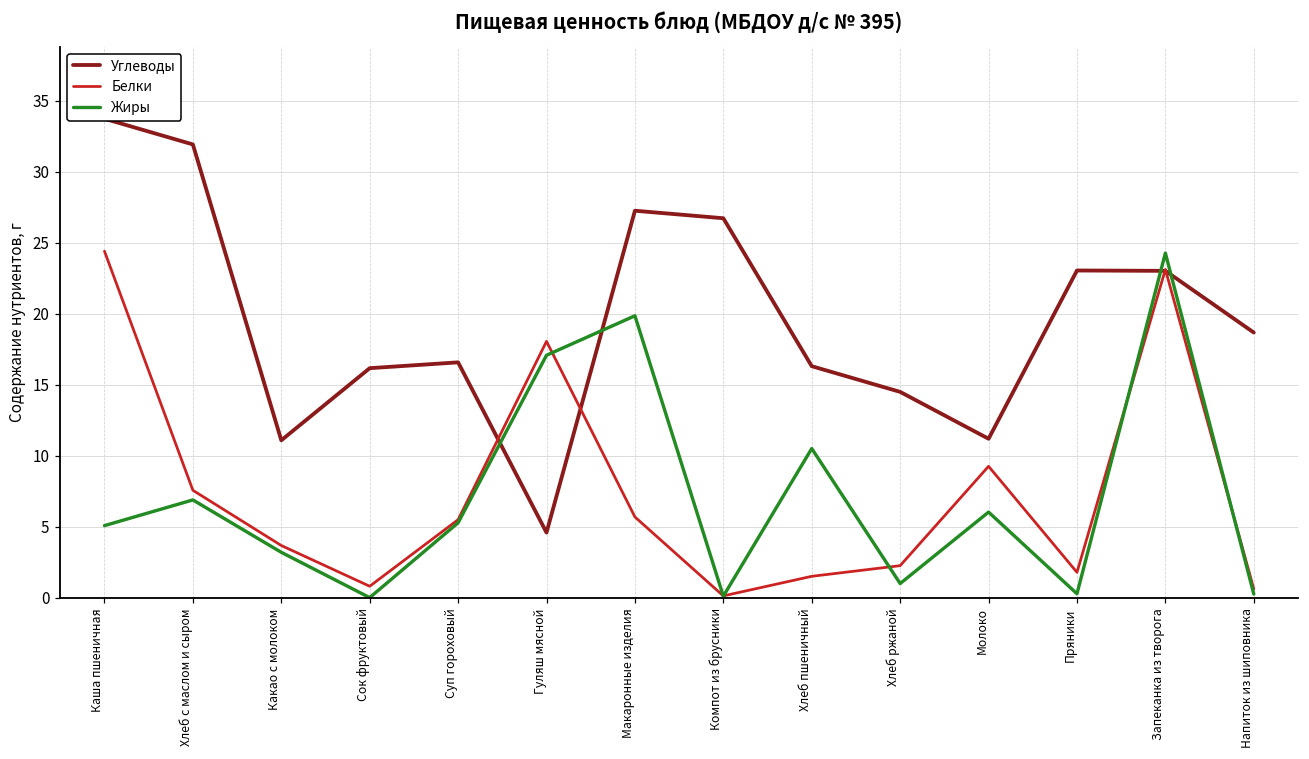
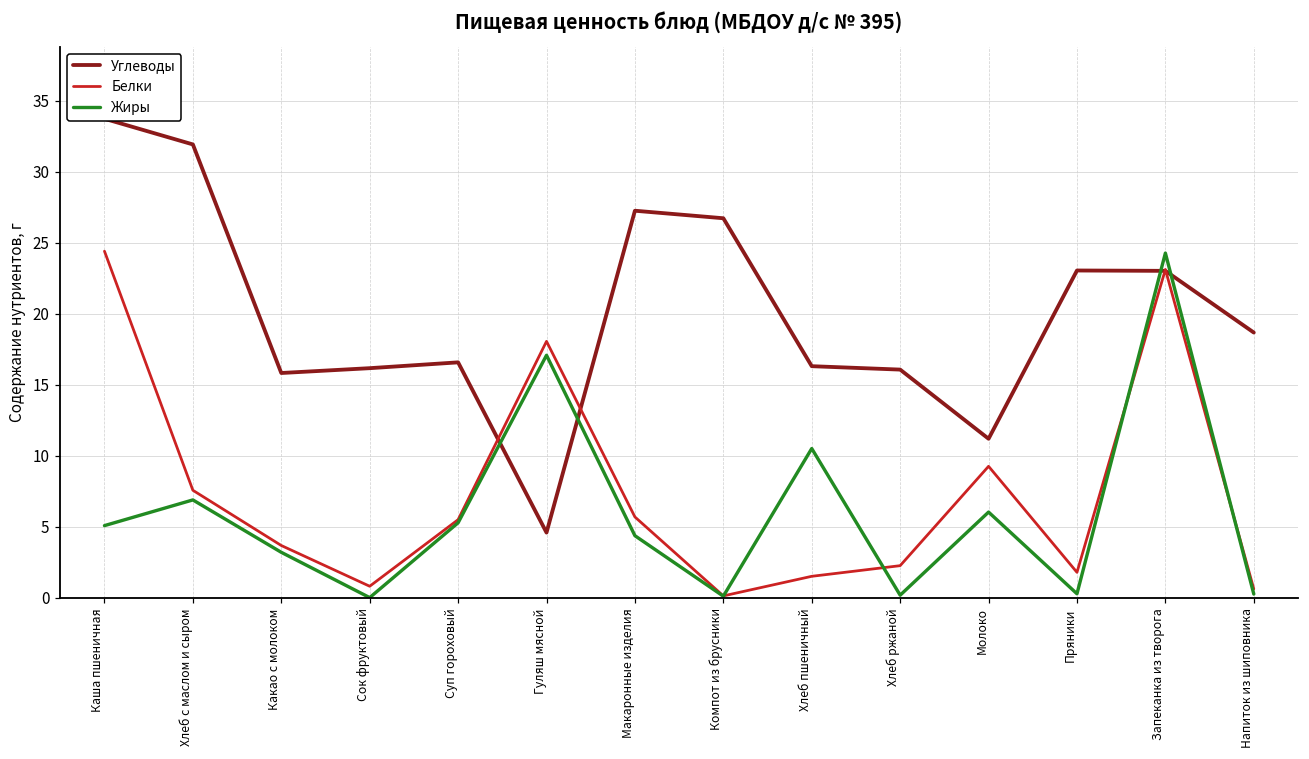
Углеводы, Какао с молоком: 11.1 -> 15.8
Жиры, Макаронные изделия: 19.9 -> 4.4
Углеводы, Хлеб ржаной: 14.5 -> 16.1
Жиры, Хлеб ржаной: 1.0 -> 0.2
